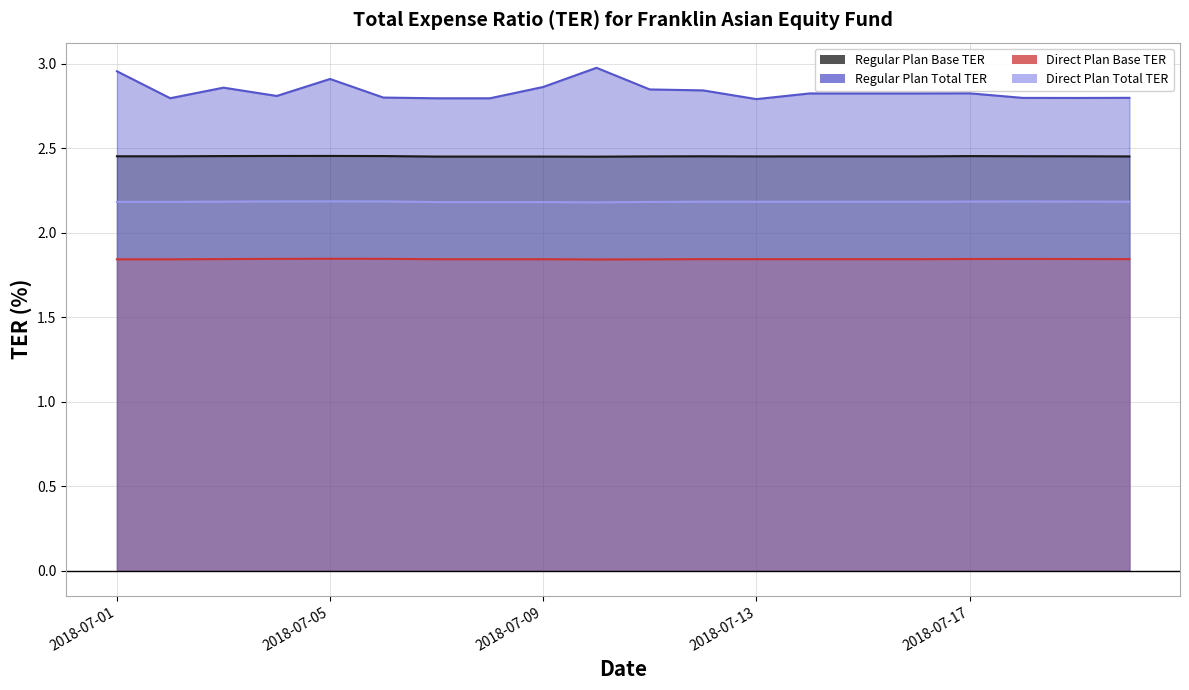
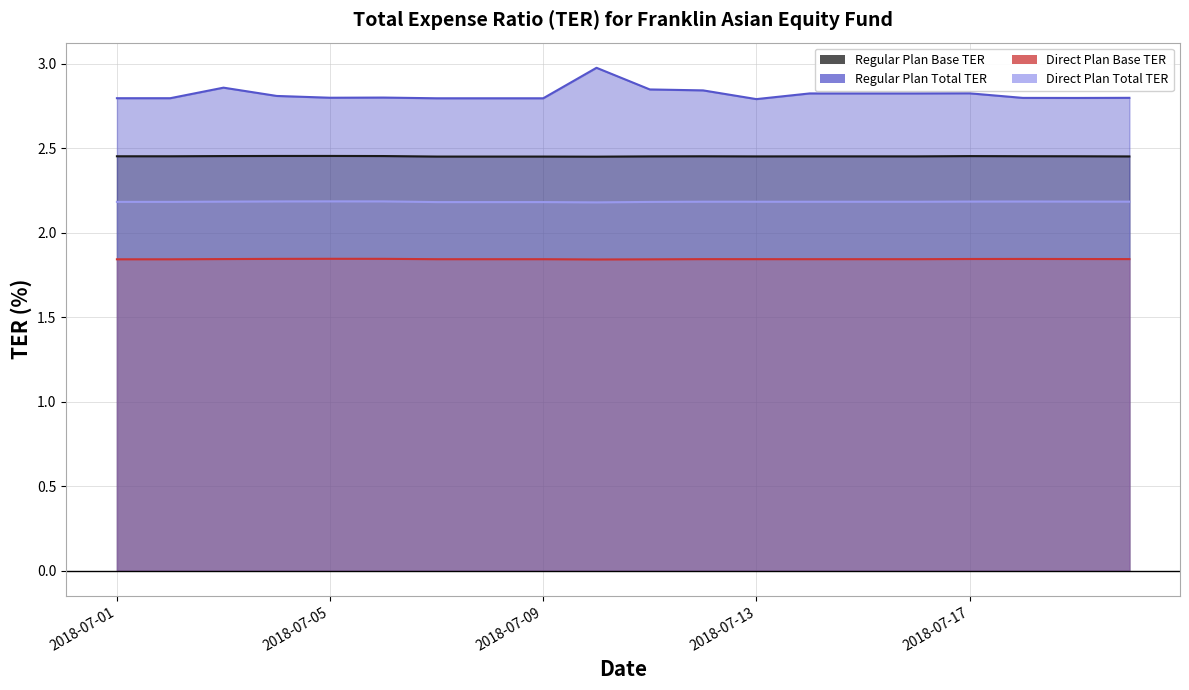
Regular Plan Total TER, 2018-07-01: 2.96 -> 2.80
Regular Plan Total TER, 2018-07-05: 2.91 -> 2.80
Regular Plan Total TER, 2018-07-09: 2.86 -> 2.80
